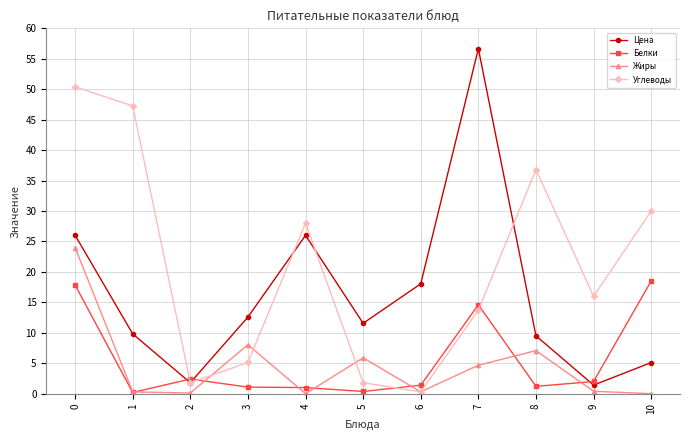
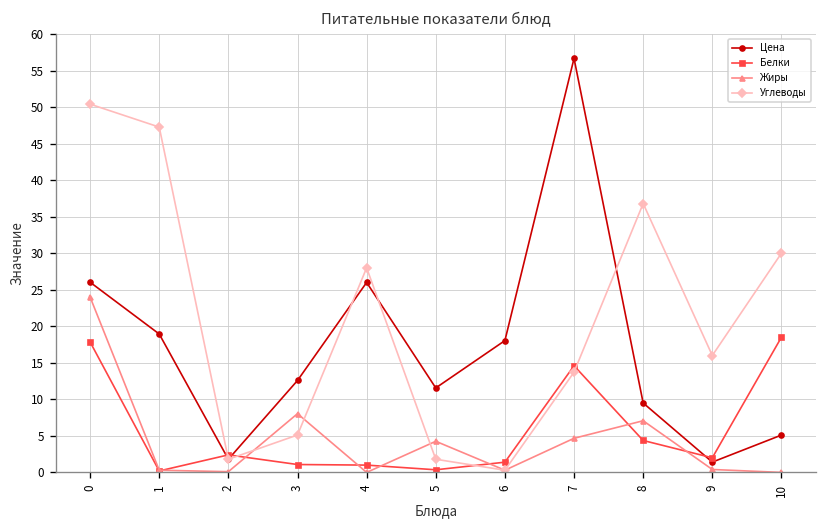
Цена, 1: 10 -> 19
Жиры, 5: 6 -> 4
Белки, 8: 1 -> 4
